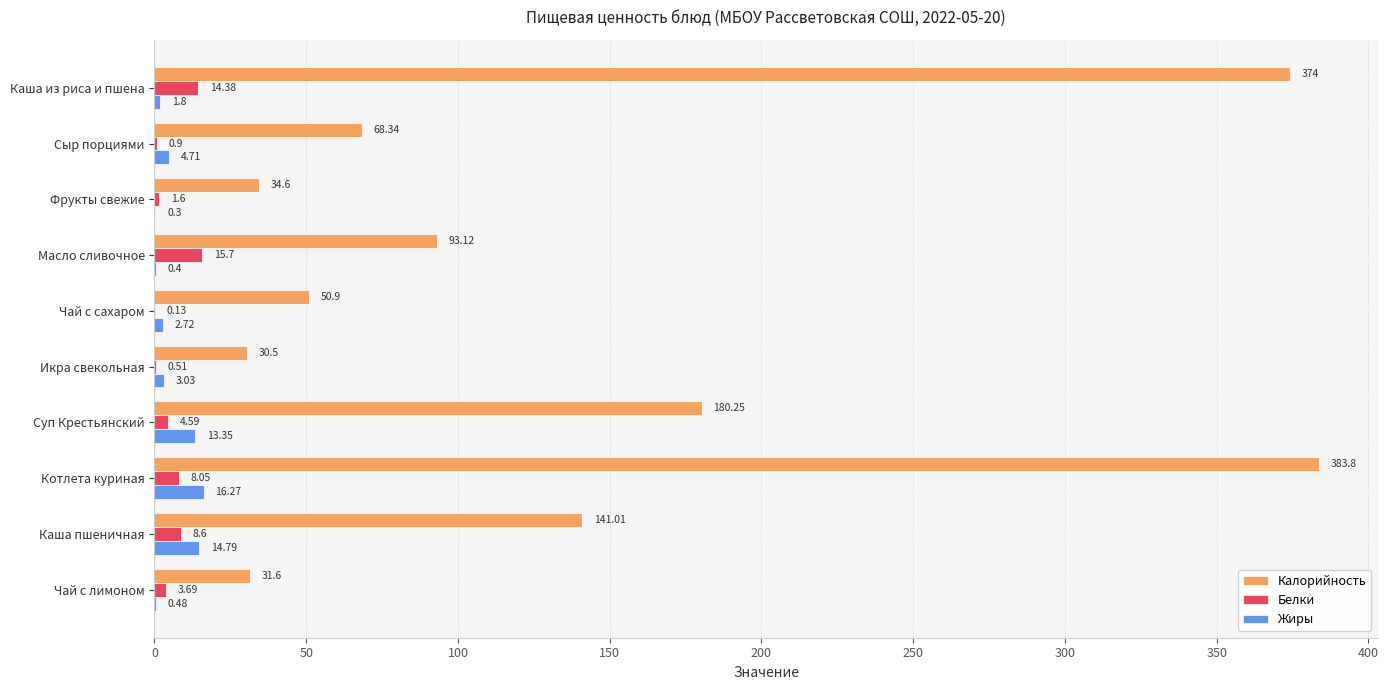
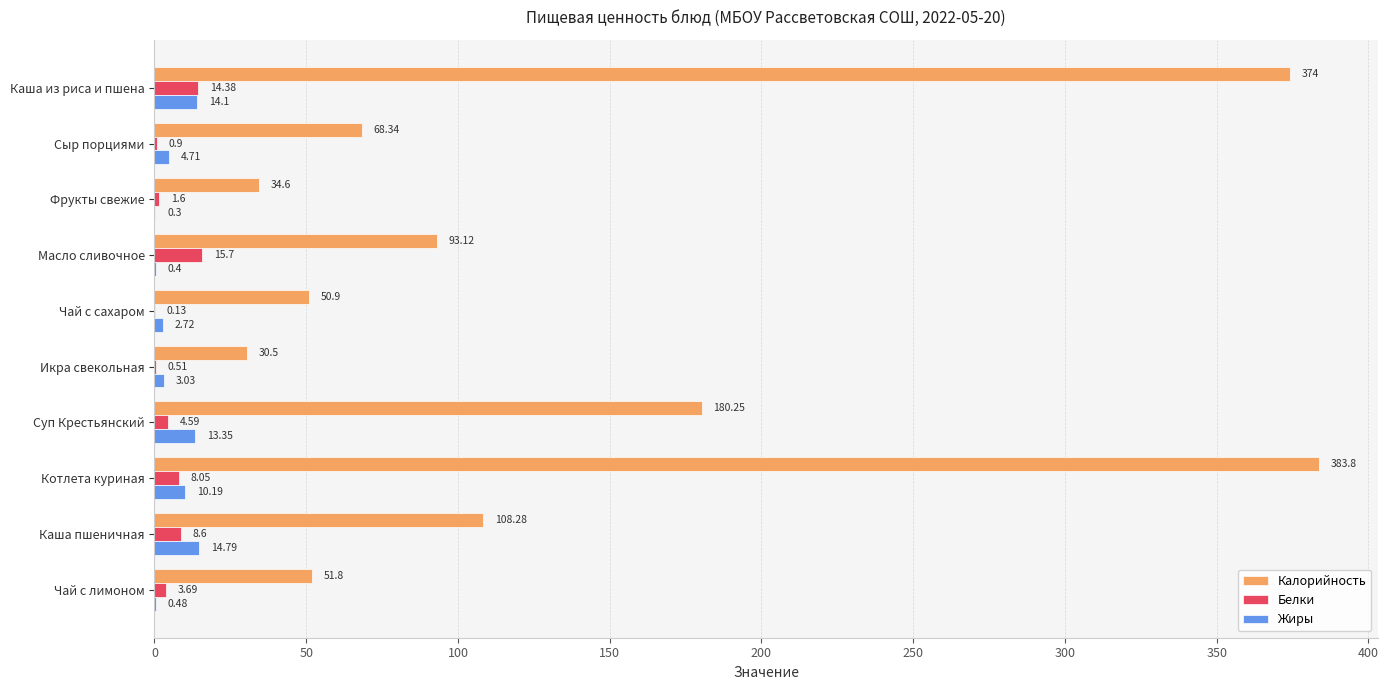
Жиры, Каша из риса и пшена: 1.8 -> 14.1
Жиры, Котлета куриная: 16.27 -> 10.19
Калорийность, Каша пшеничная: 141.01 -> 108.28
Калорийность, Чай с лимоном: 31.6 -> 51.8
